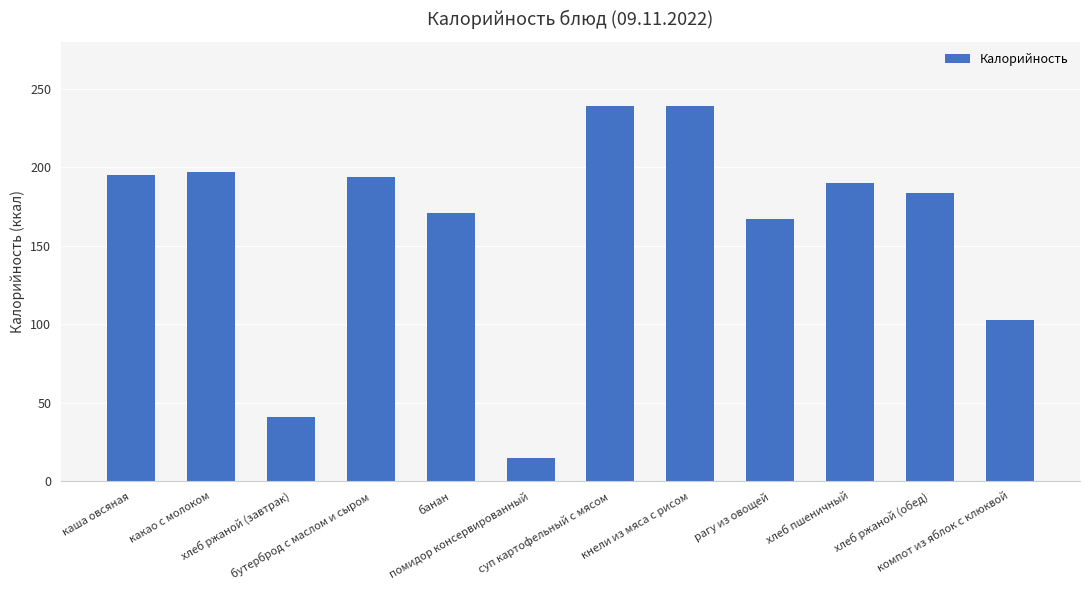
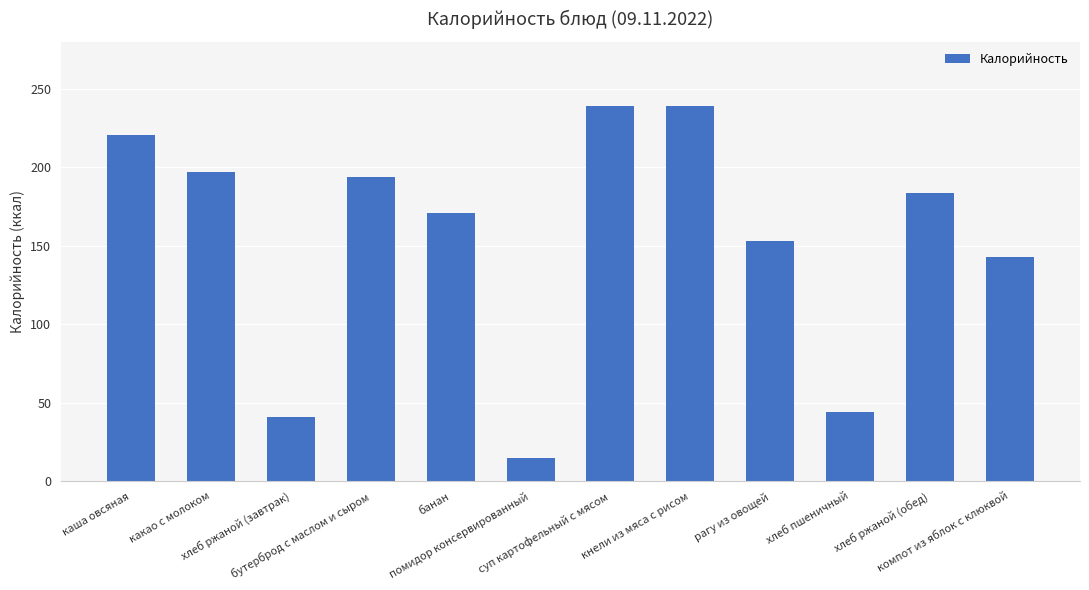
каша овсяная: 195 -> 221
рагу из овощей: 167 -> 153
хлеб пшеничный: 190 -> 44
компот из яблок с клюквой: 103 -> 143
